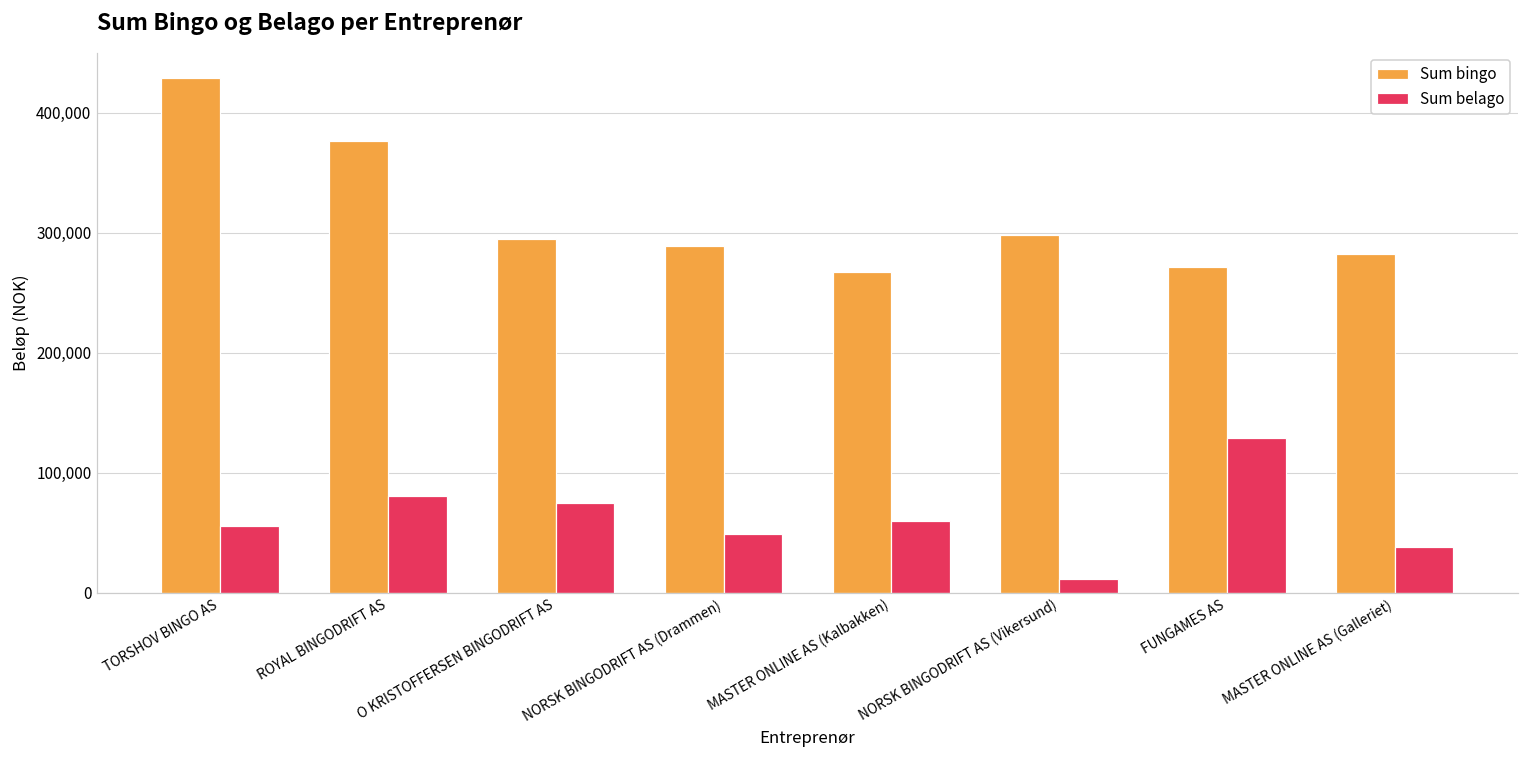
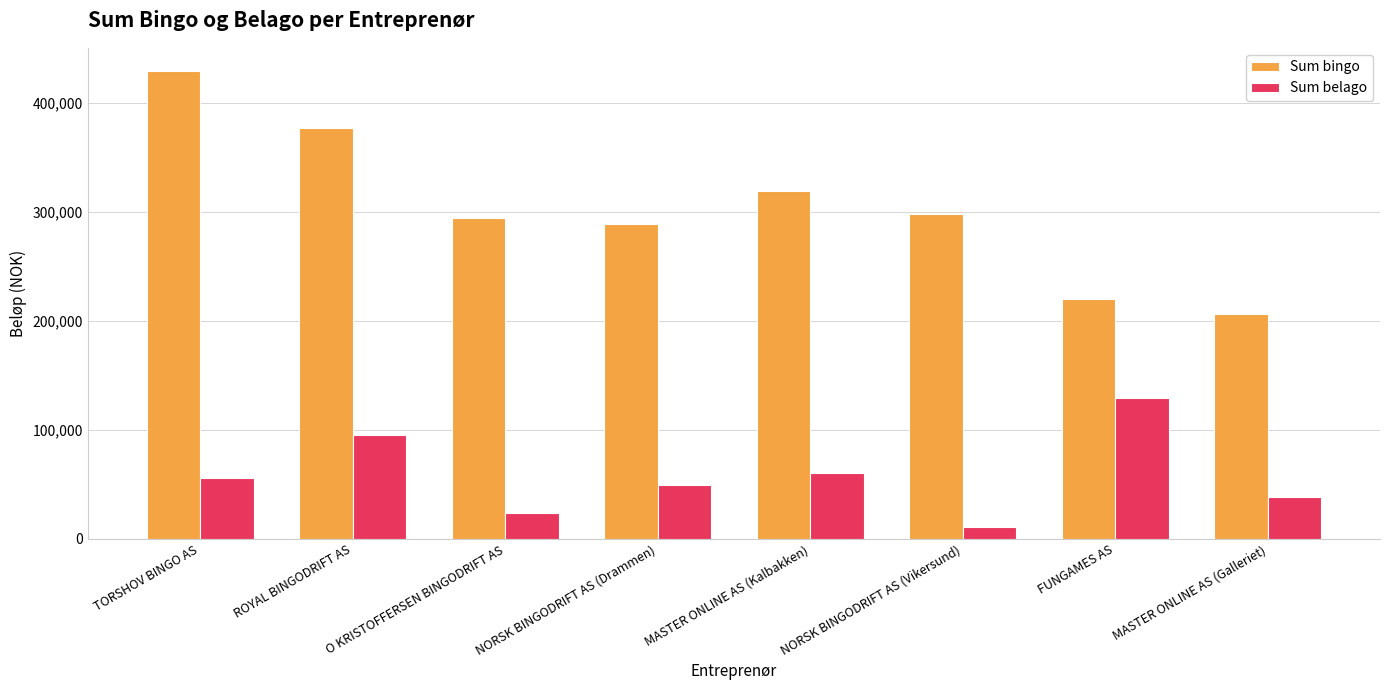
Sum belago, ROYAL BINGODRIFT AS: 81,000 -> 95,000
Sum belago, O KRISTOFFERSEN BINGODRIFT AS: 75,000 -> 24,000
Sum bingo, MASTER ONLINE AS (Kalbakken): 268,000 -> 319,000
Sum bingo, FUNGAMES AS: 271,000 -> 220,000
Sum bingo, MASTER ONLINE AS (Galleriet): 283,000 -> 206,000
